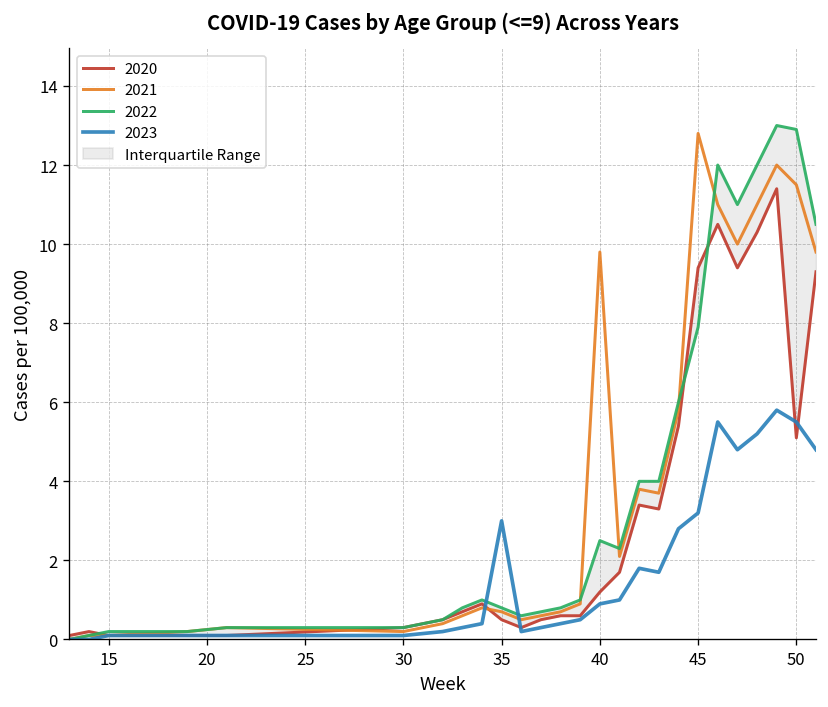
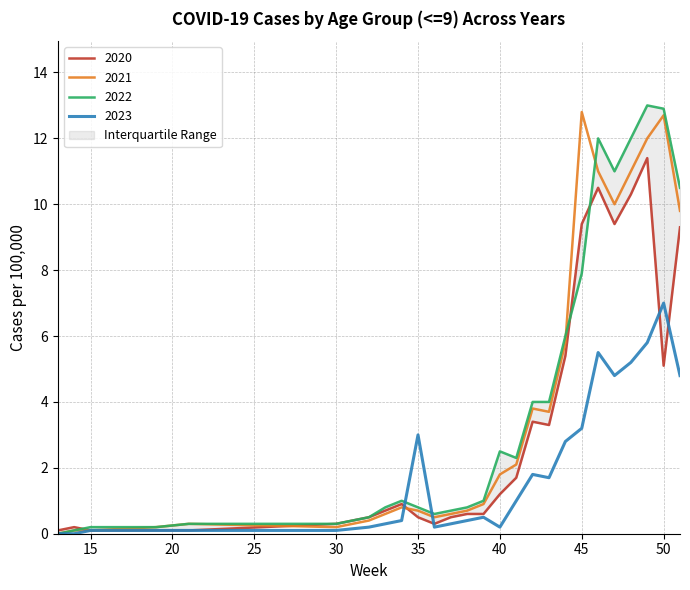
2021, 40: 9.8 -> 1.8
2023, 40: 0.9 -> 0.2
2021, 50: 11.5 -> 12.7
2023, 50: 5.5 -> 7.0
